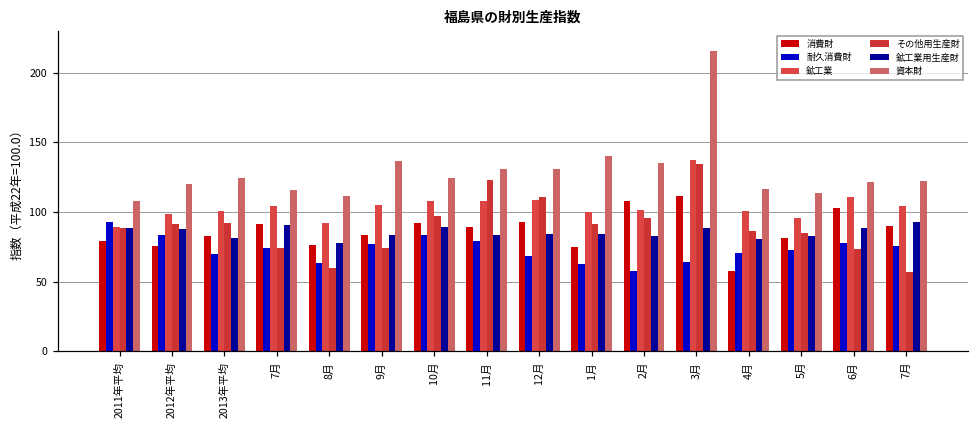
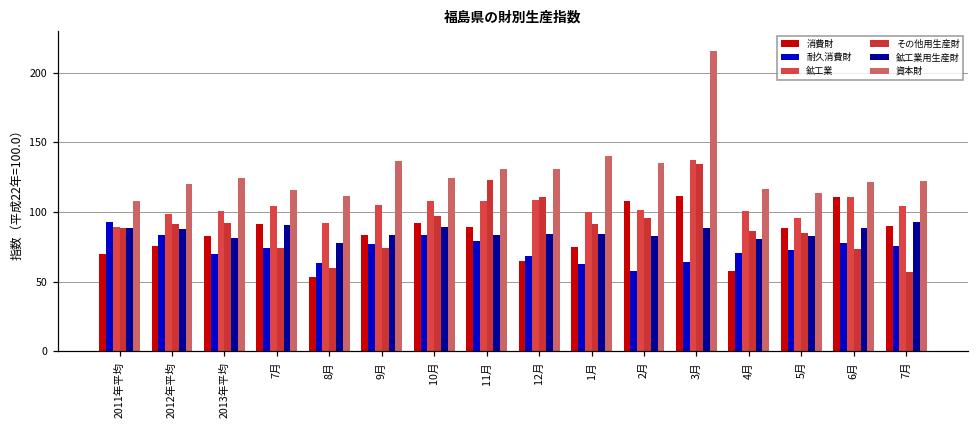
消費財, 2011年平均: 79 -> 70
消費財, 8月: 76 -> 53
消費財, 12月: 93 -> 65
消費財, 5月: 81 -> 88
消費財, 6月: 103 -> 111
